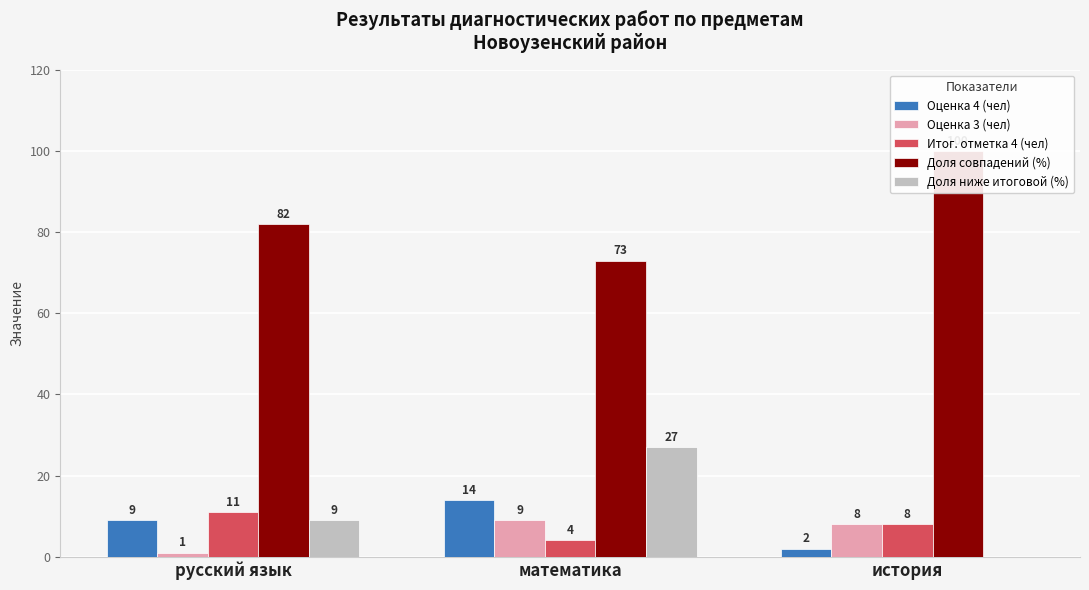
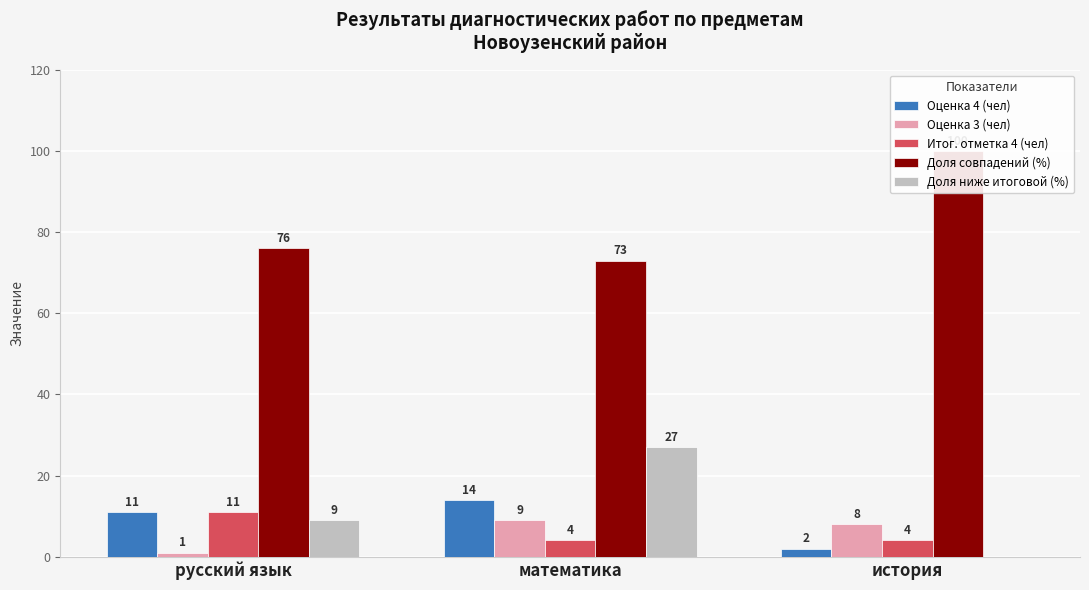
Оценка 4 (чел), русский язык: 9 -> 11
Доля совпадений (%), русский язык: 82 -> 76
Итог. отметка 4 (чел), история: 8 -> 4
